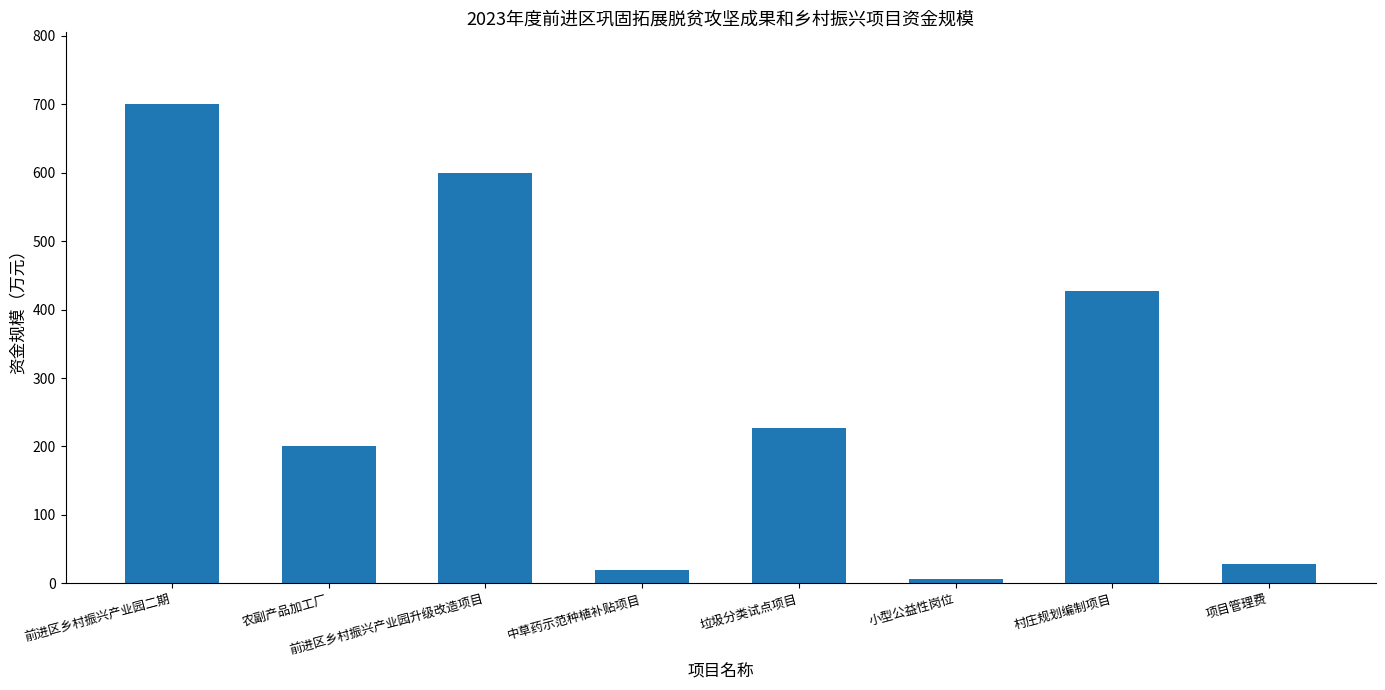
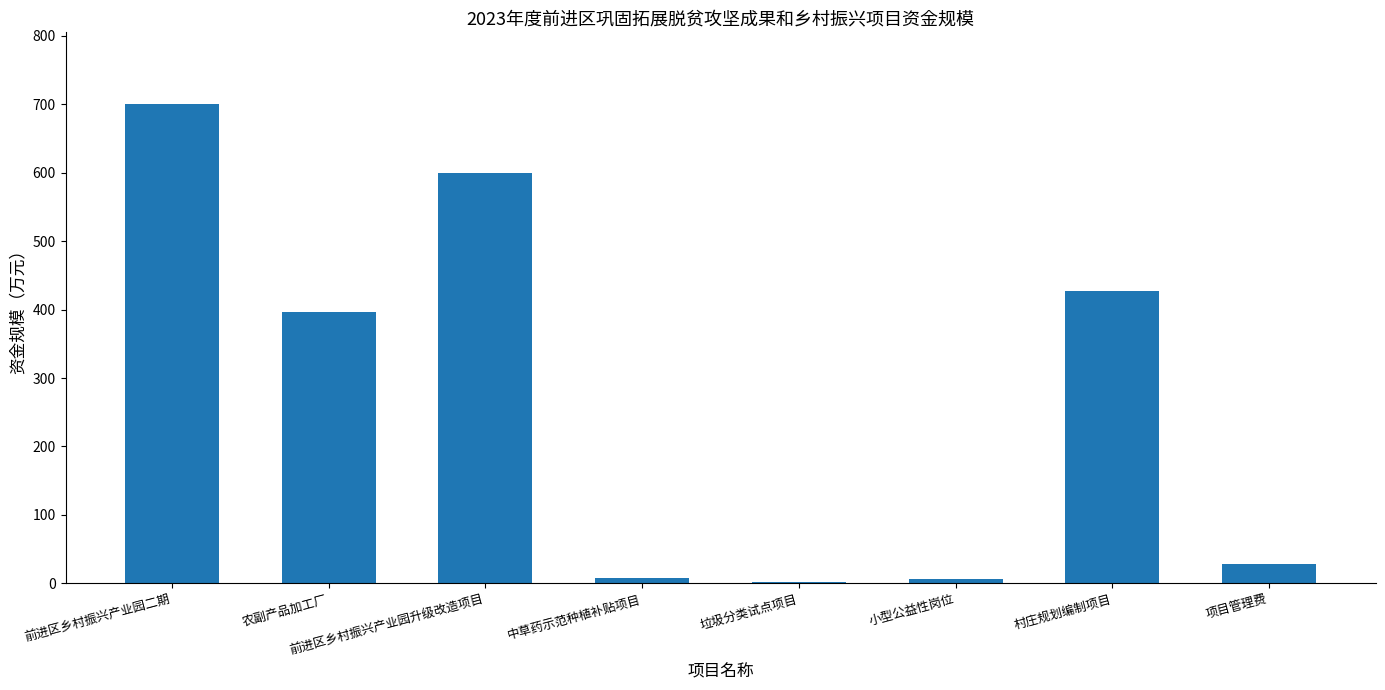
农副产品加工厂: 200 -> 400
中草药示范种植补贴项目: 20 -> 10
垃圾分类试点项目: 230 -> 0
